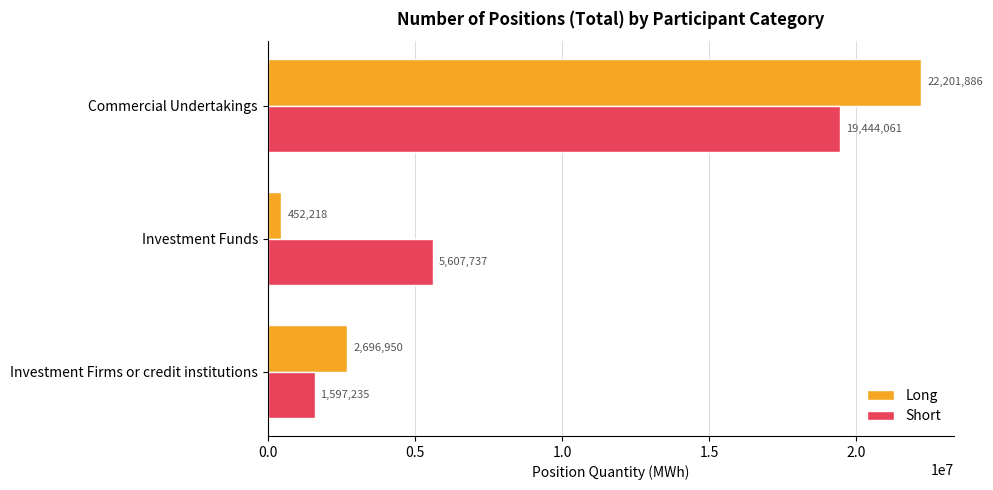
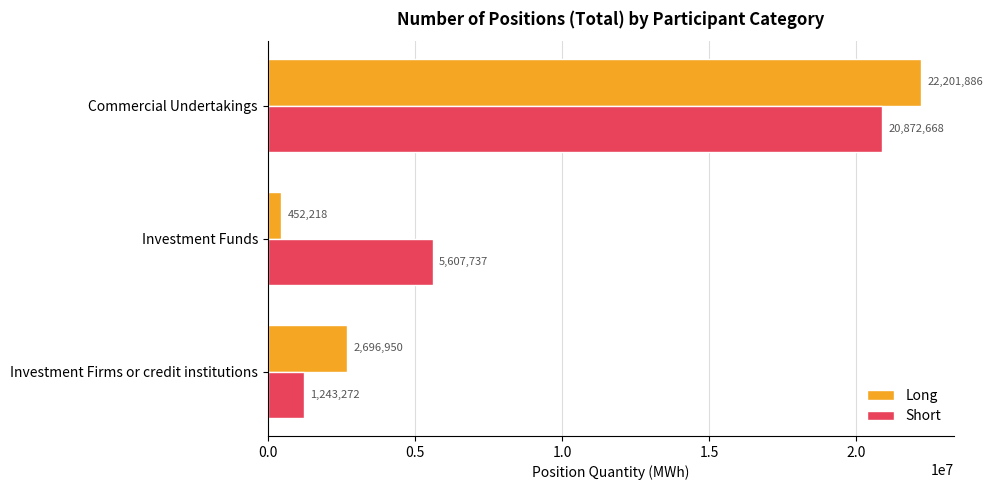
Short, Commercial Undertakings: 19,444,061 -> 20,872,668
Short, Investment Firms or credit institutions: 1,597,235 -> 1,243,272
